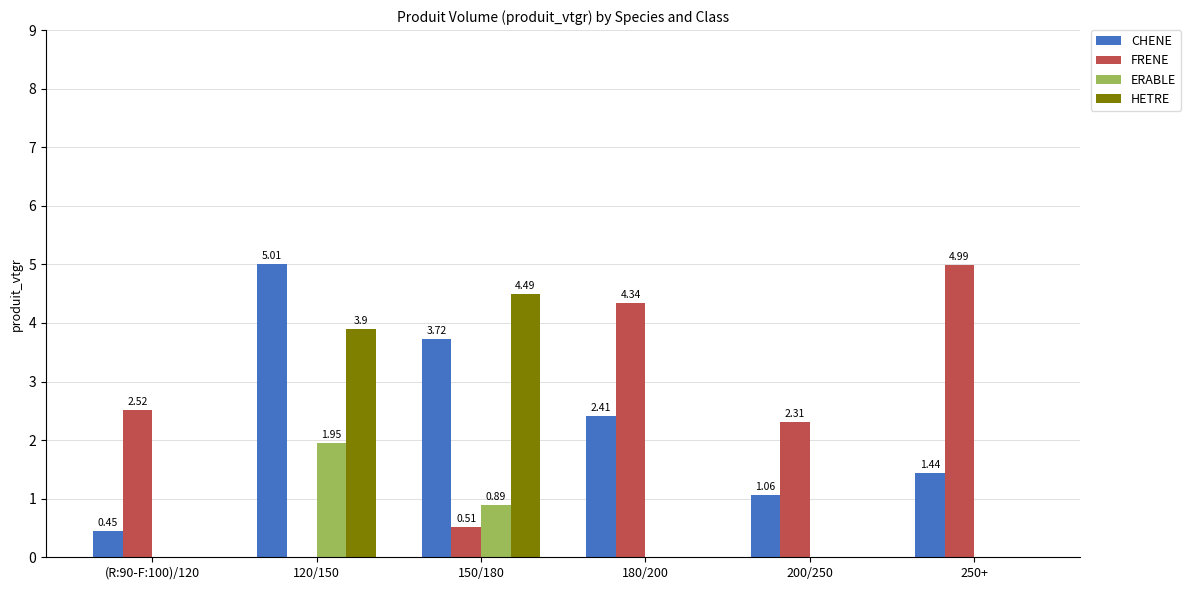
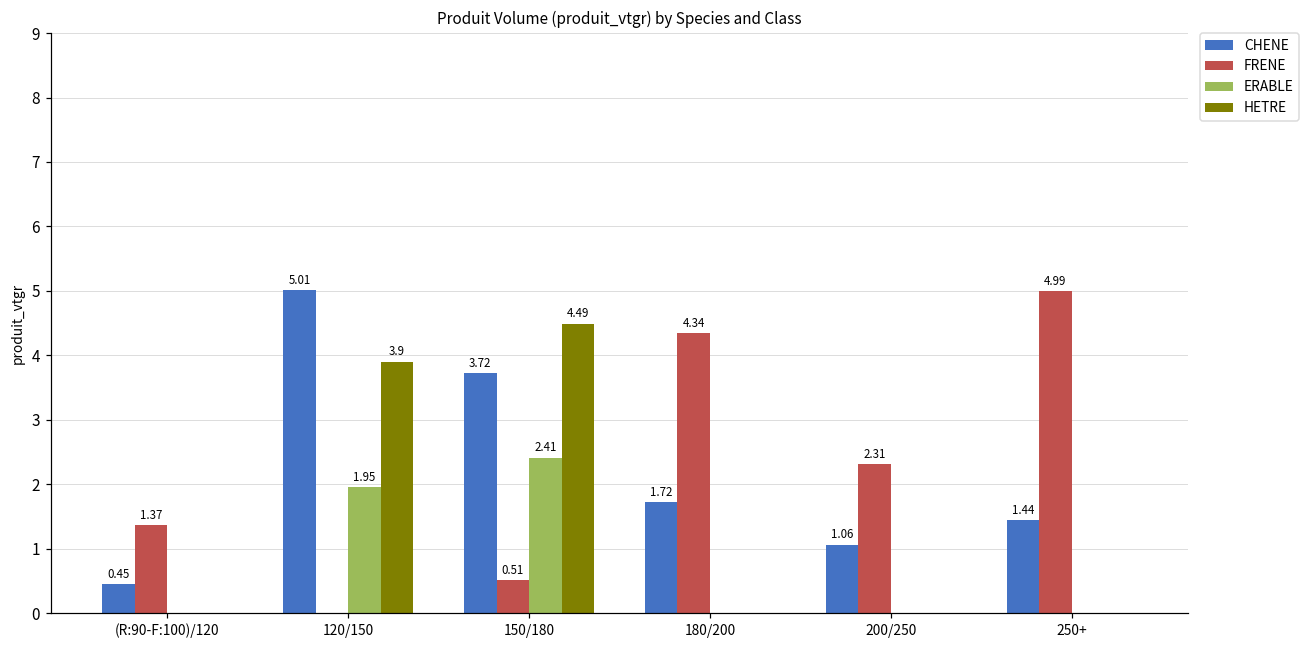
FRENE, (R:90-F:100)/120: 2.52 -> 1.37
ERABLE, 150/180: 0.89 -> 2.41
CHENE, 180/200: 2.41 -> 1.72
